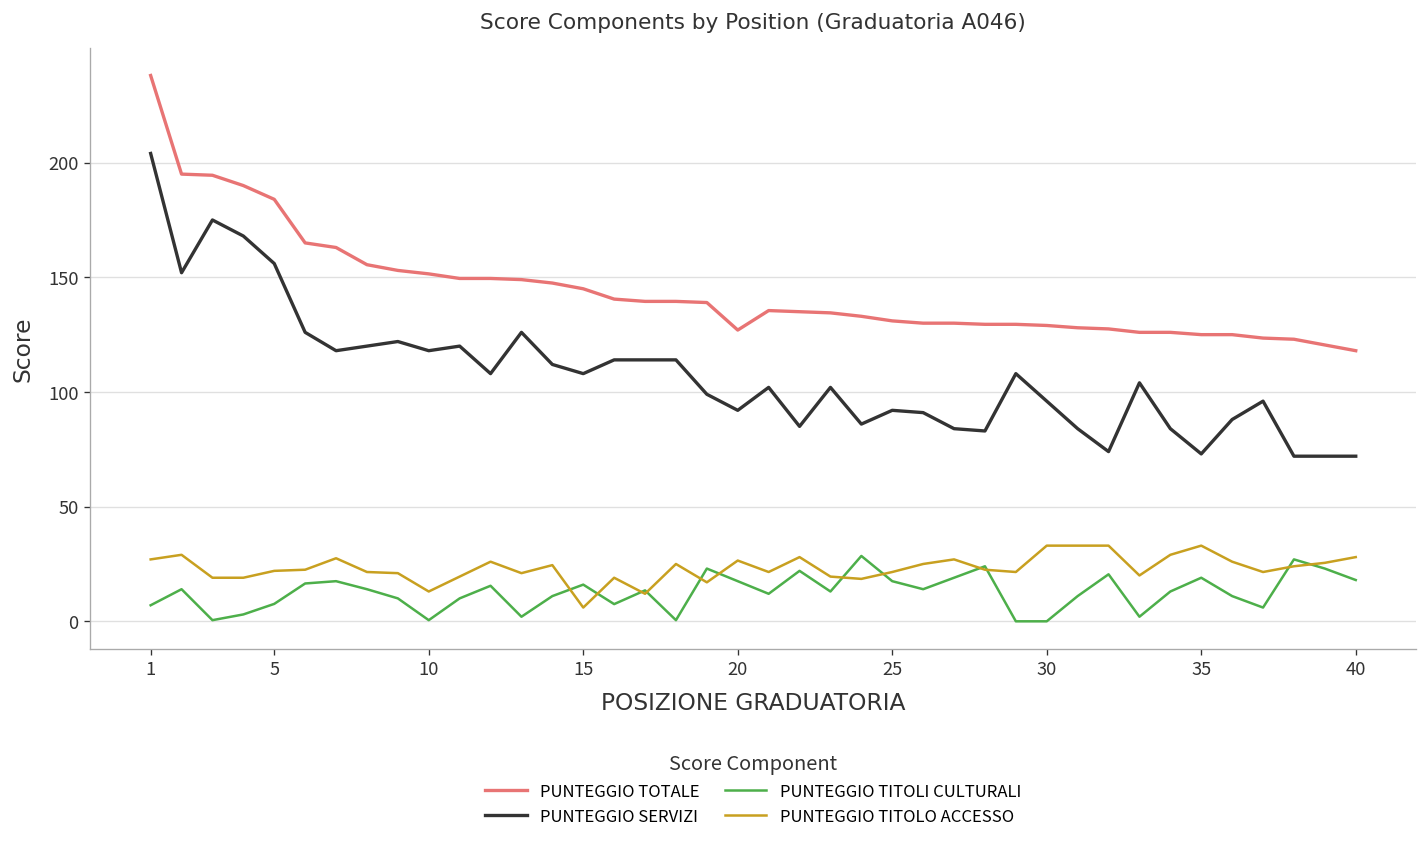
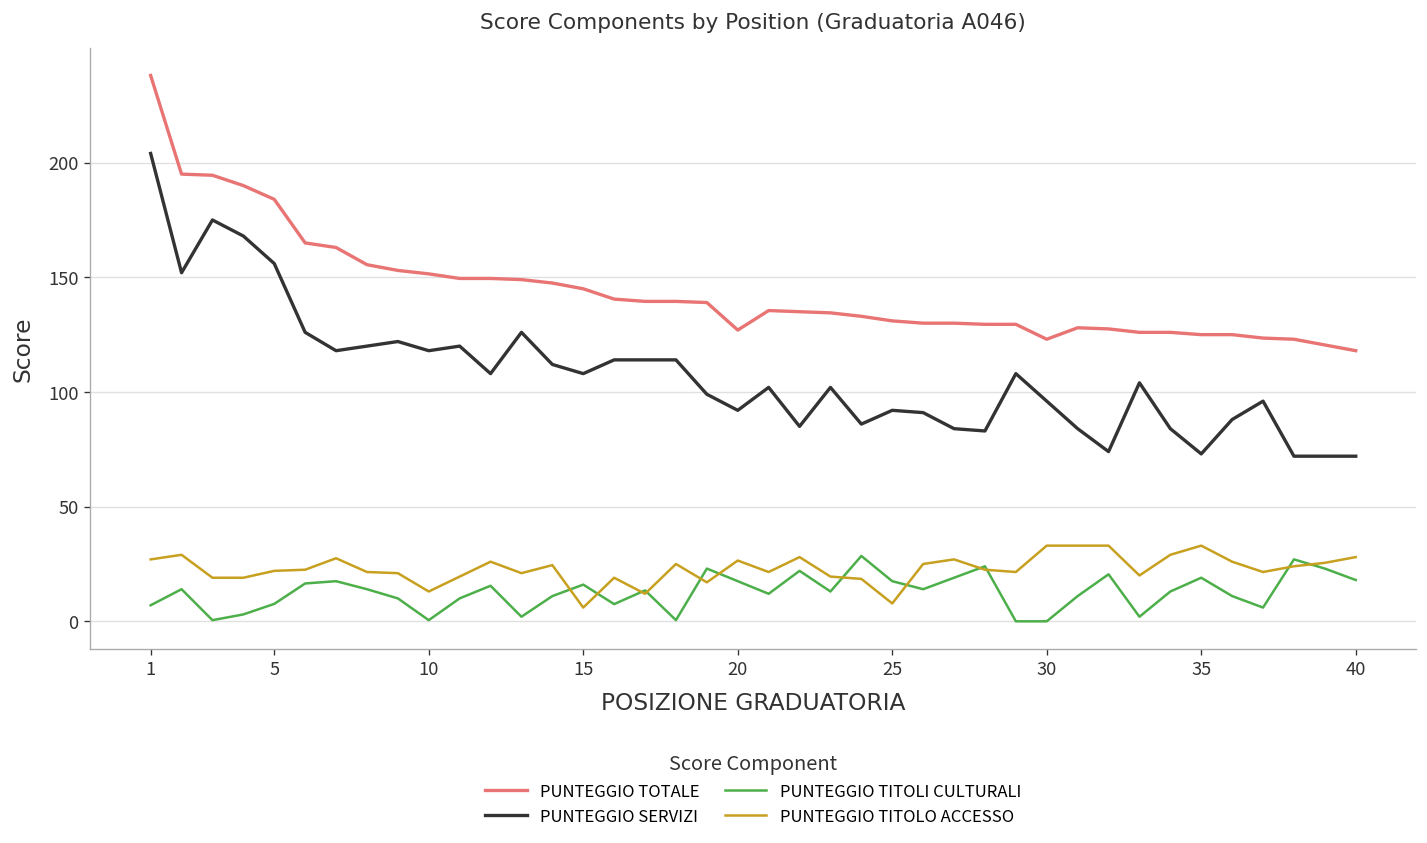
PUNTEGGIO TITOLO ACCESSO, 25: 22 -> 8
PUNTEGGIO TOTALE, 30: 129 -> 123
